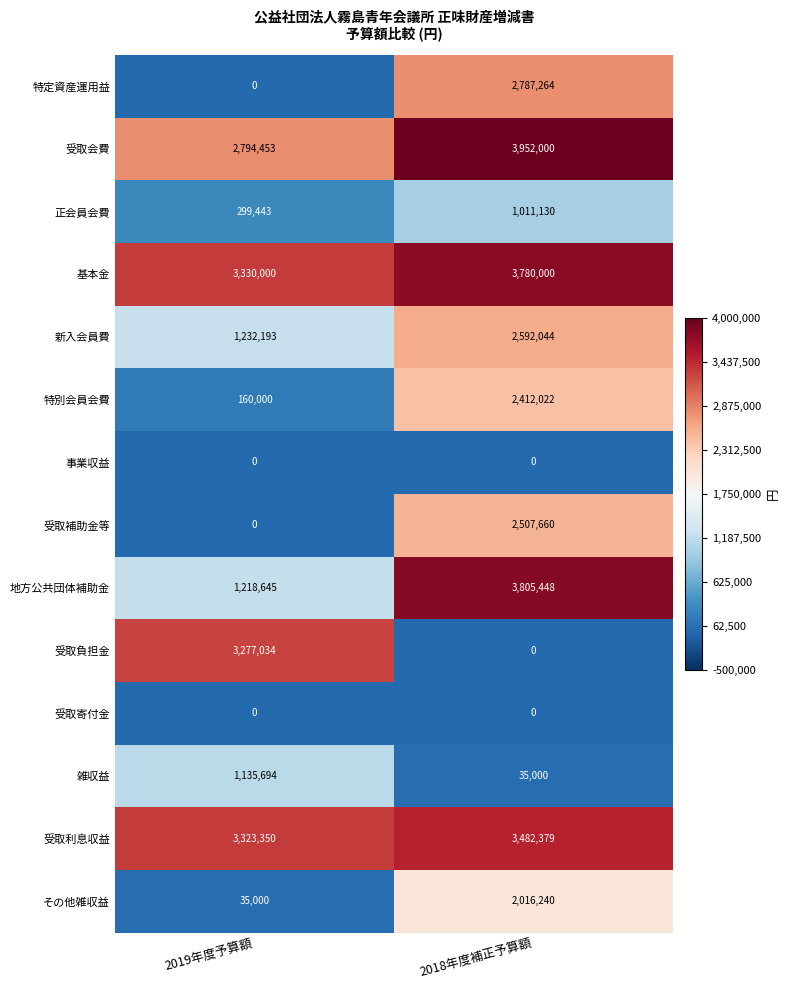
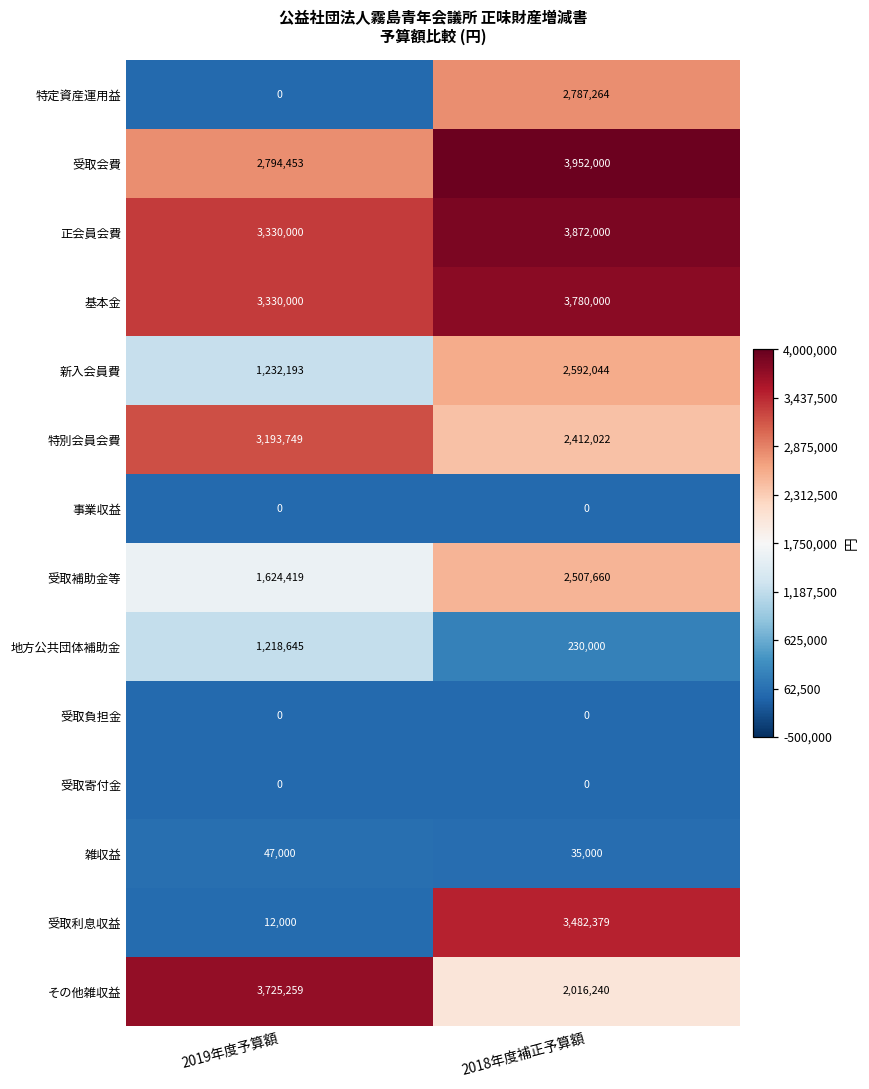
正会員会費, 2019年度予算額: 299,443 -> 3,330,000
正会員会費, 2018年度補正予算額: 1,011,130 -> 3,872,000
特別会員会費, 2019年度予算額: 160,000 -> 3,193,749
受取補助金等, 2019年度予算額: 0 -> 1,624,419
地方公共団体補助金, 2018年度補正予算額: 3,805,448 -> 230,000
受取負担金, 2019年度予算額: 3,277,034 -> 0
雑収益, 2019年度予算額: 1,135,694 -> 47,000
受取利息収益, 2019年度予算額: 3,323,350 -> 12,000
その他雑収益, 2019年度予算額: 35,000 -> 3,725,259
